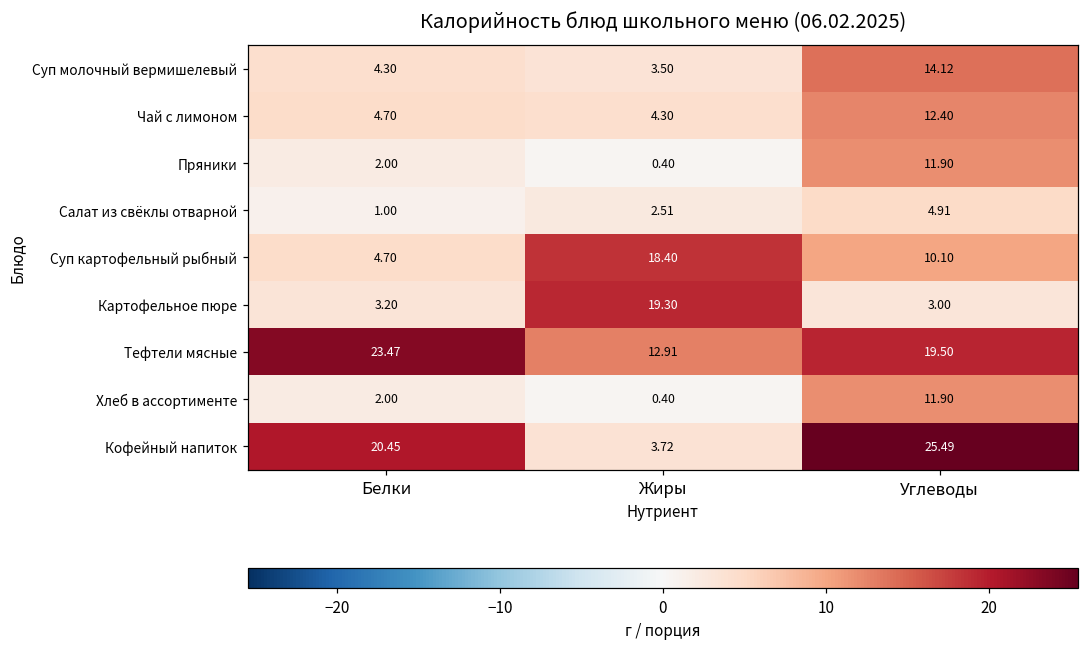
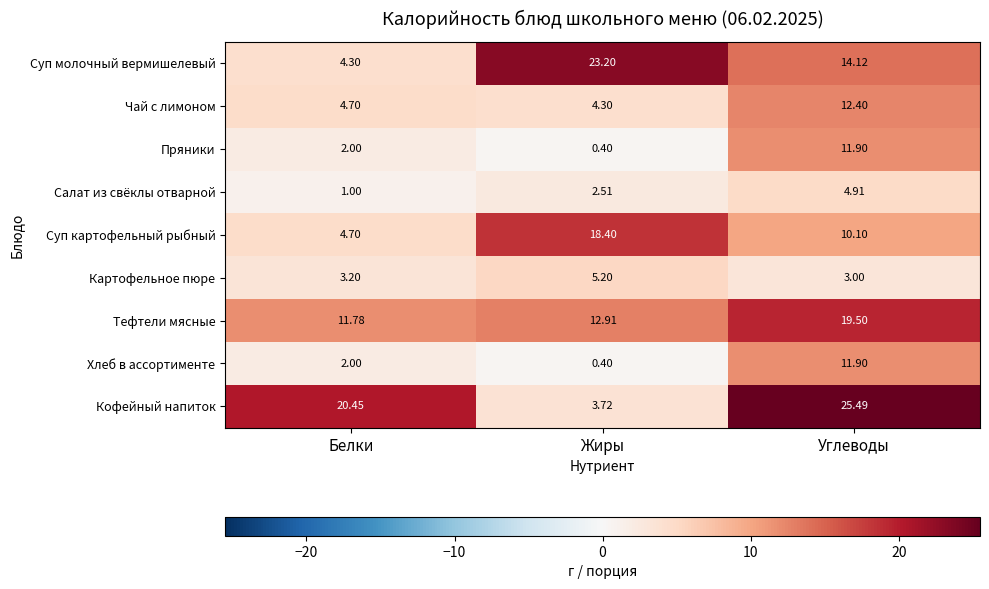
Суп молочный вермишелевый, Жиры: 3.50 -> 23.20
Картофельное пюре, Жиры: 19.30 -> 5.20
Тефтели мясные, Белки: 23.47 -> 11.78
